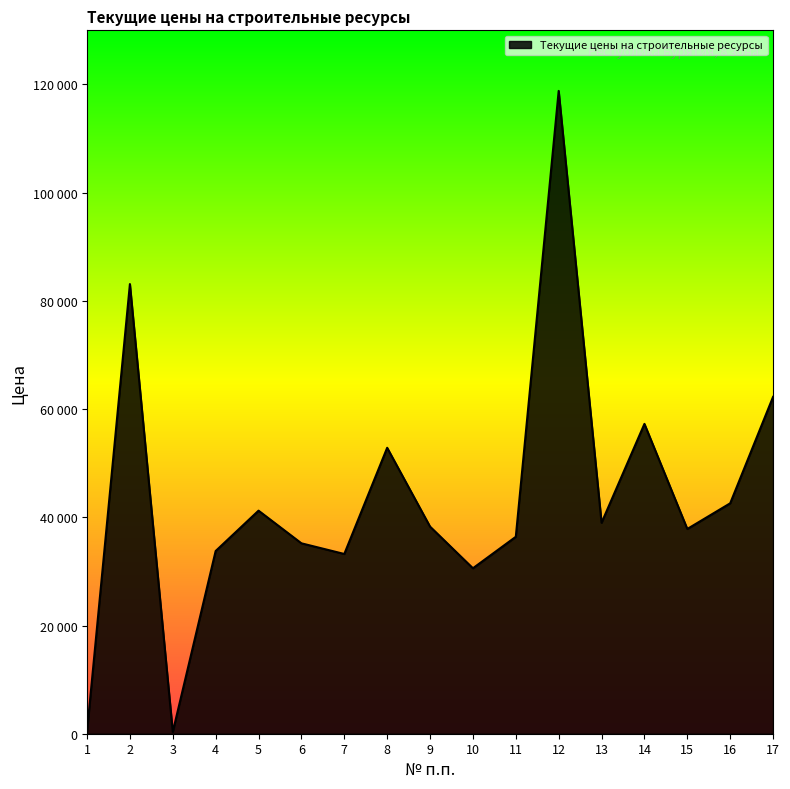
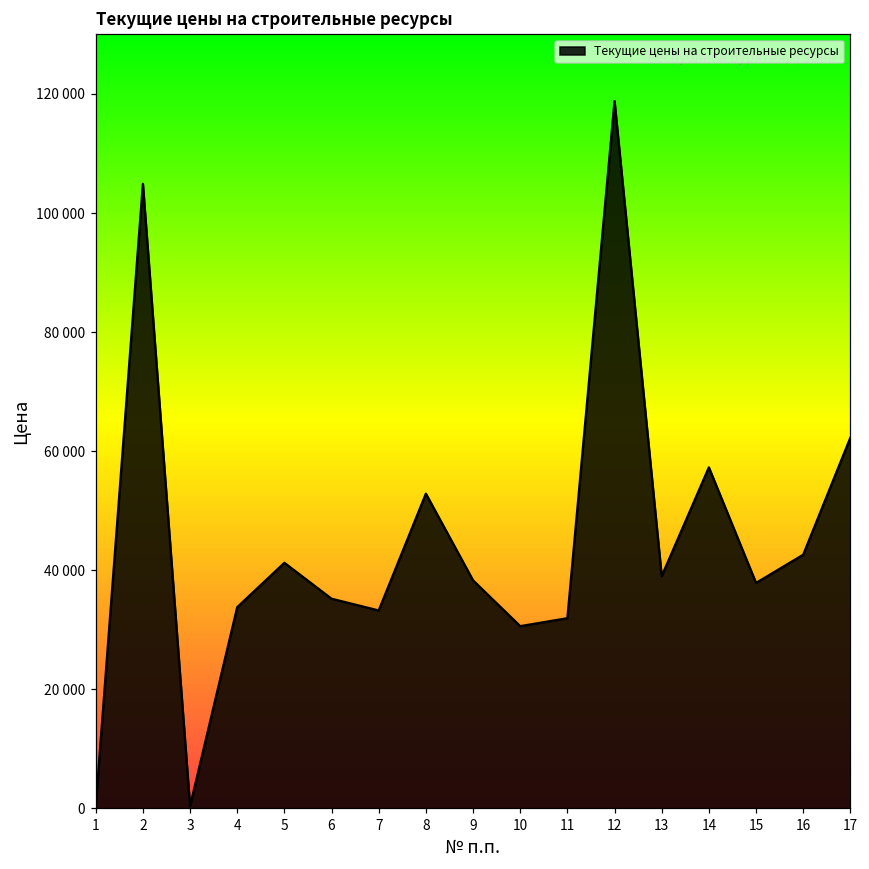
2: 83000 -> 105000
11: 36000 -> 32000
